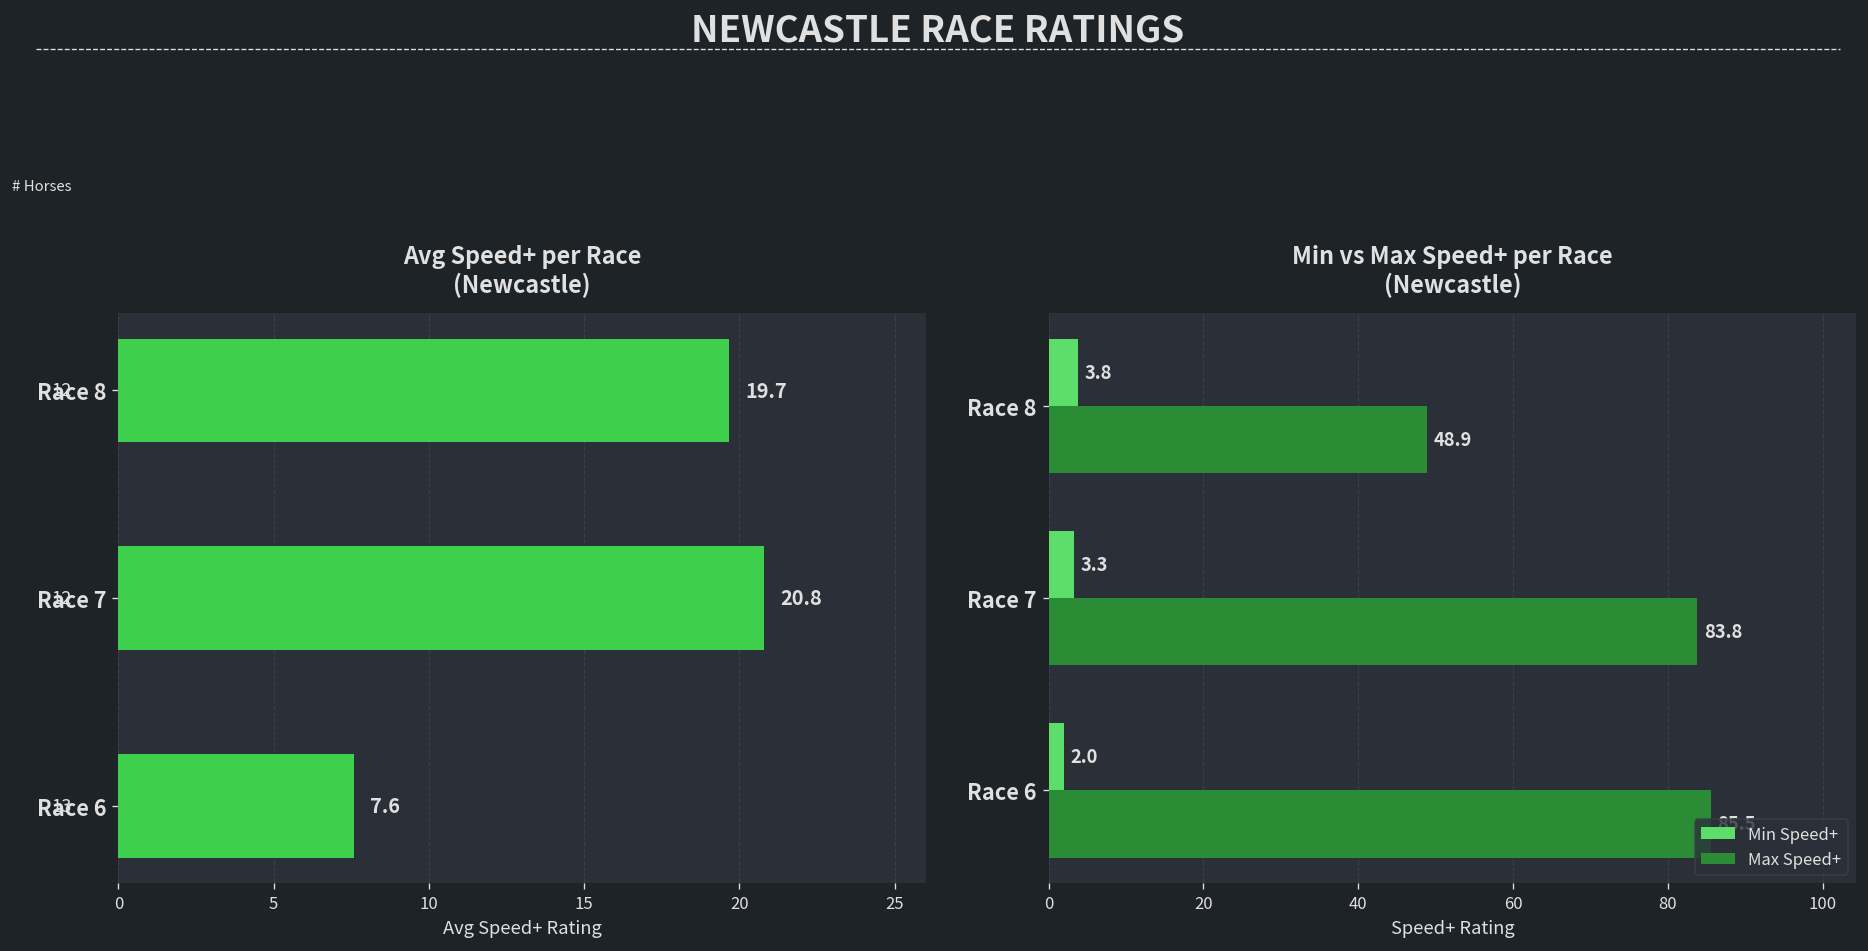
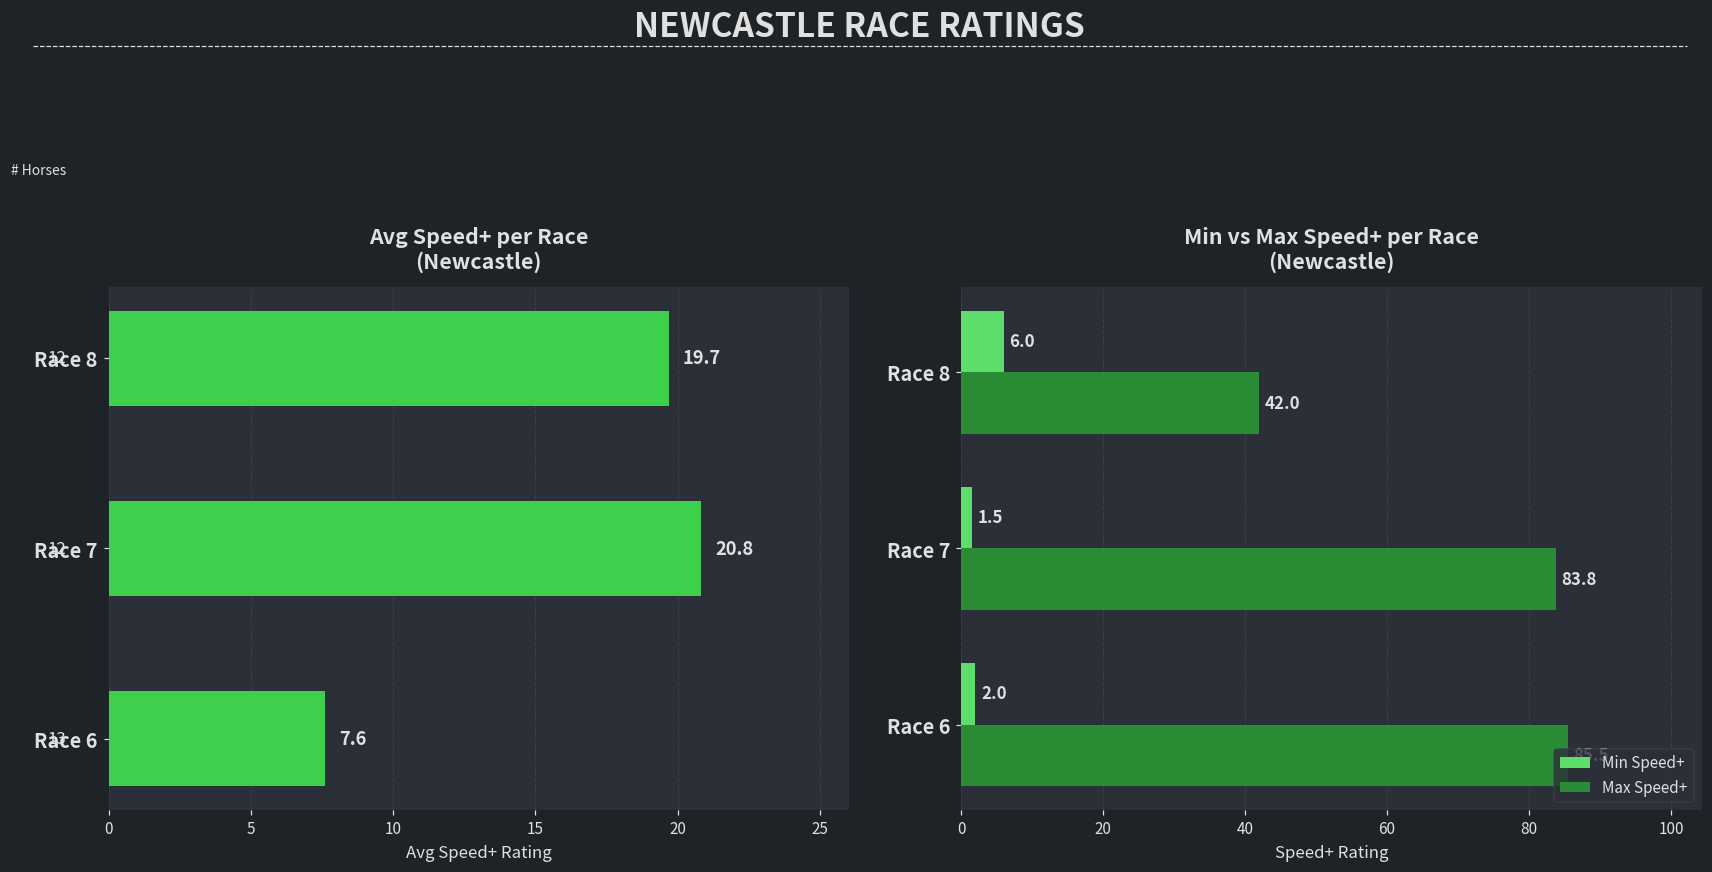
Min vs Max Speed+ per Race (Newcastle), Min Speed+, Race 8: 3.8 -> 6.0
Min vs Max Speed+ per Race (Newcastle), Max Speed+, Race 8: 48.9 -> 42.0
Min vs Max Speed+ per Race (Newcastle), Min Speed+, Race 7: 3.3 -> 1.5
